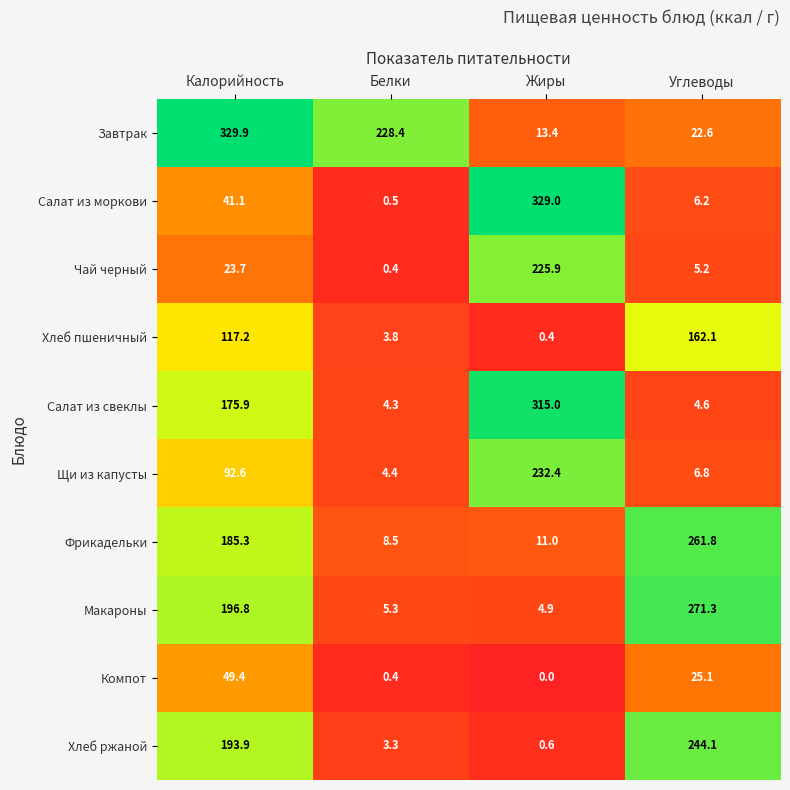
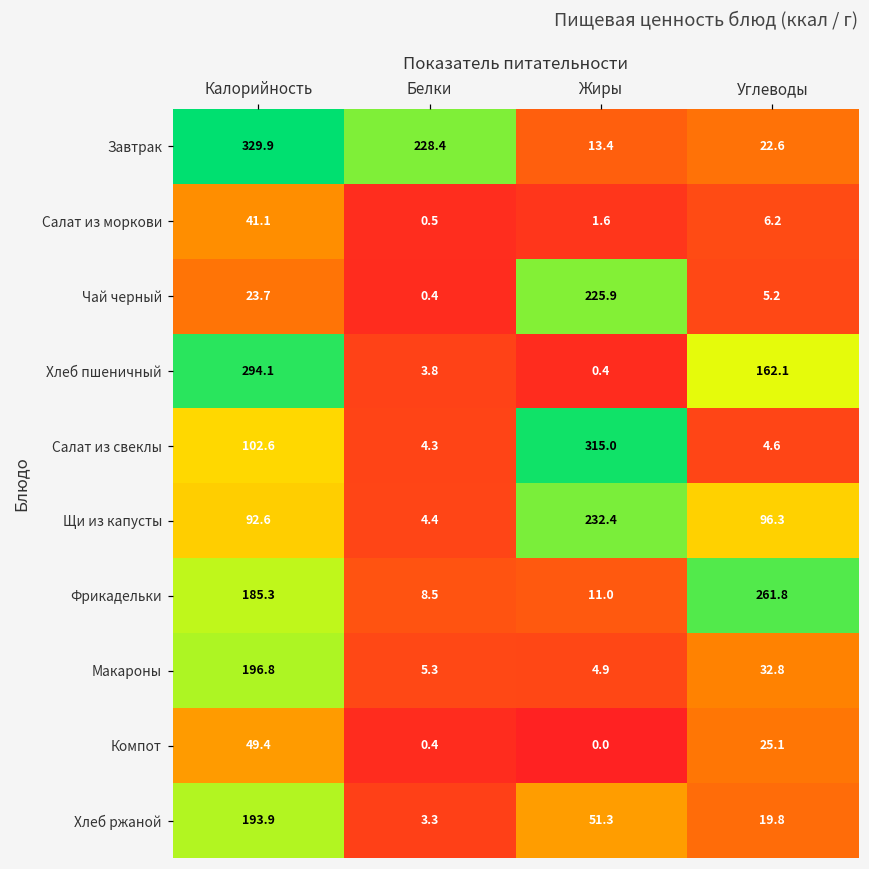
Салат из моркови, Жиры: 329.0 -> 1.6
Хлеб пшеничный, Калорийность: 117.2 -> 294.1
Салат из свеклы, Калорийность: 175.9 -> 102.6
Щи из капусты, Углеводы: 6.8 -> 96.3
Макароны, Углеводы: 271.3 -> 32.8
Хлеб ржаной, Жиры: 0.6 -> 51.3
Хлеб ржаной, Углеводы: 244.1 -> 19.8
